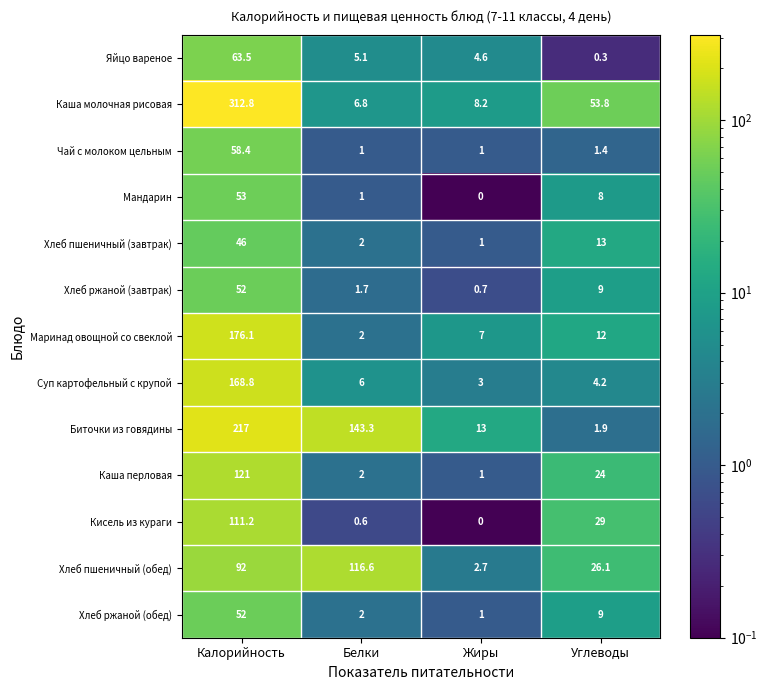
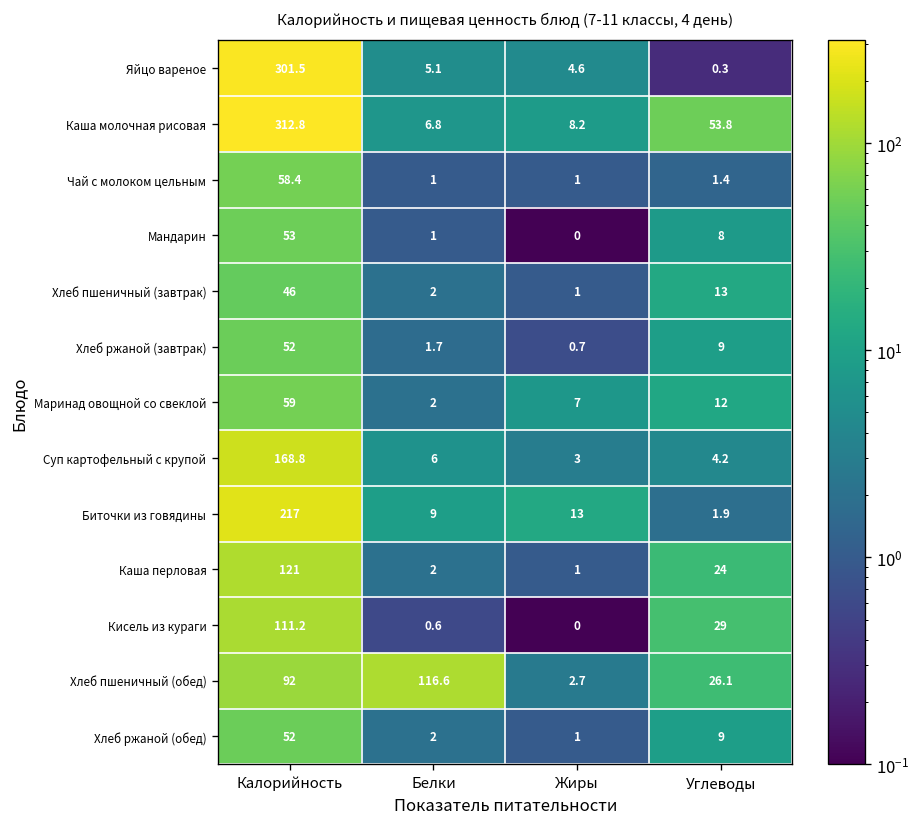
Яйцо вареное, Калорийность: 63.5 -> 301.5
Маринад овощной со свеклой, Калорийность: 176.1 -> 59
Биточки из говядины, Белки: 143.3 -> 9
